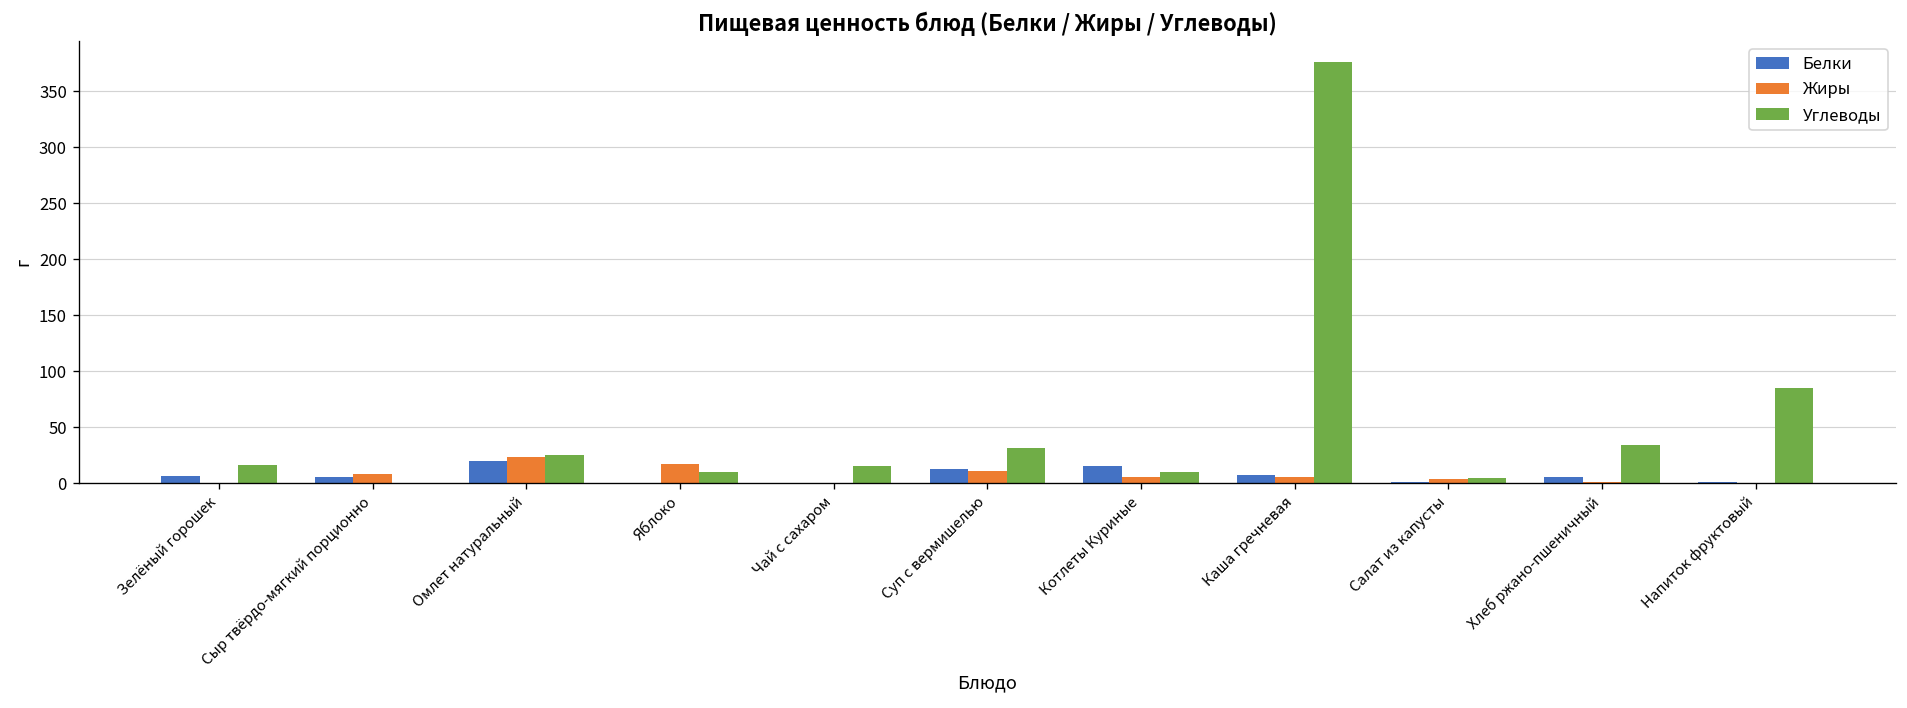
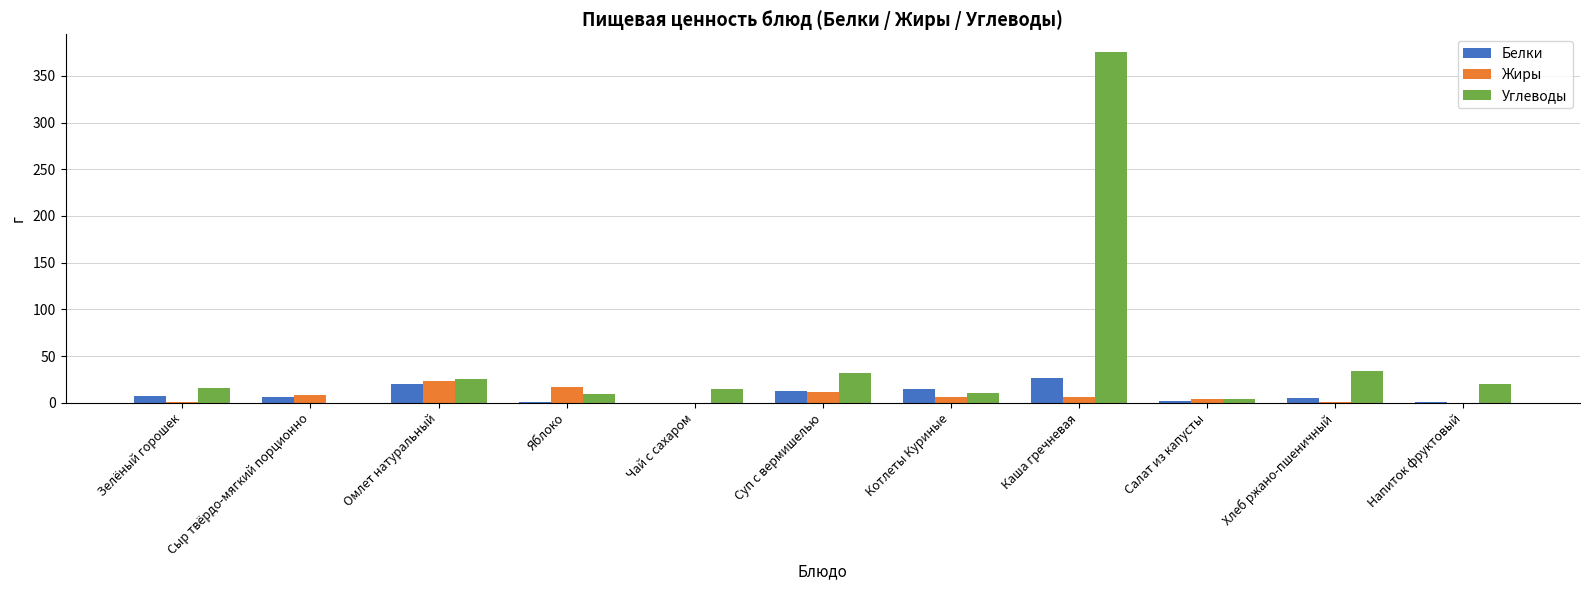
Белки, Каша гречневая: 10 -> 30
Углеводы, Напиток фруктовый: 90 -> 20
